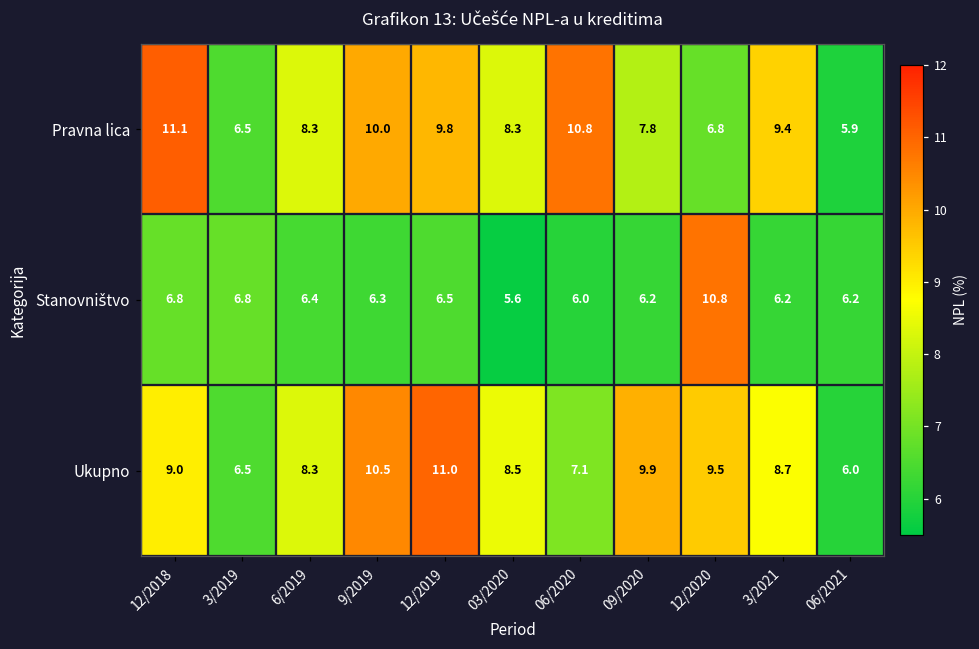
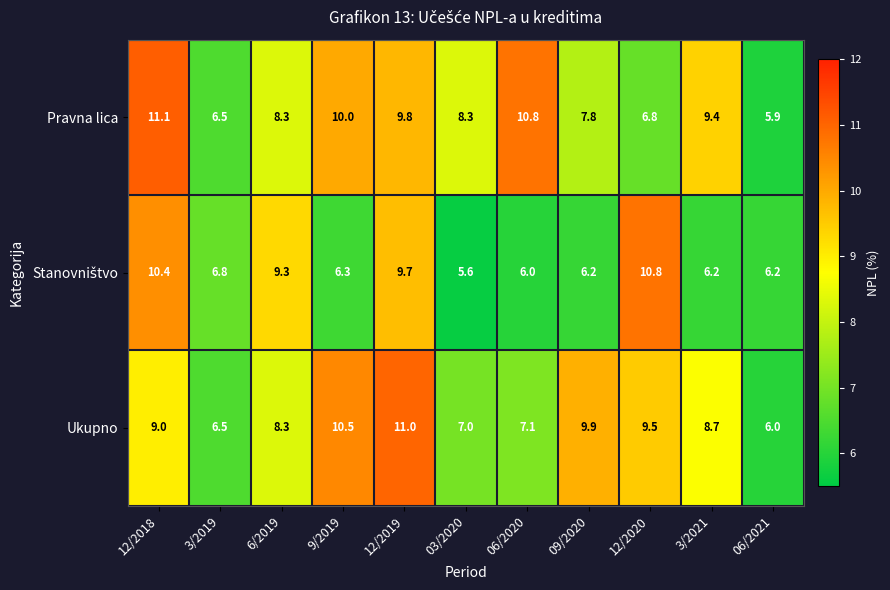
Stanovništvo, 12/2018: 6.8 -> 10.4
Stanovništvo, 6/2019: 6.4 -> 9.3
Stanovništvo, 12/2019: 6.5 -> 9.7
Ukupno, 03/2020: 8.5 -> 7.0
